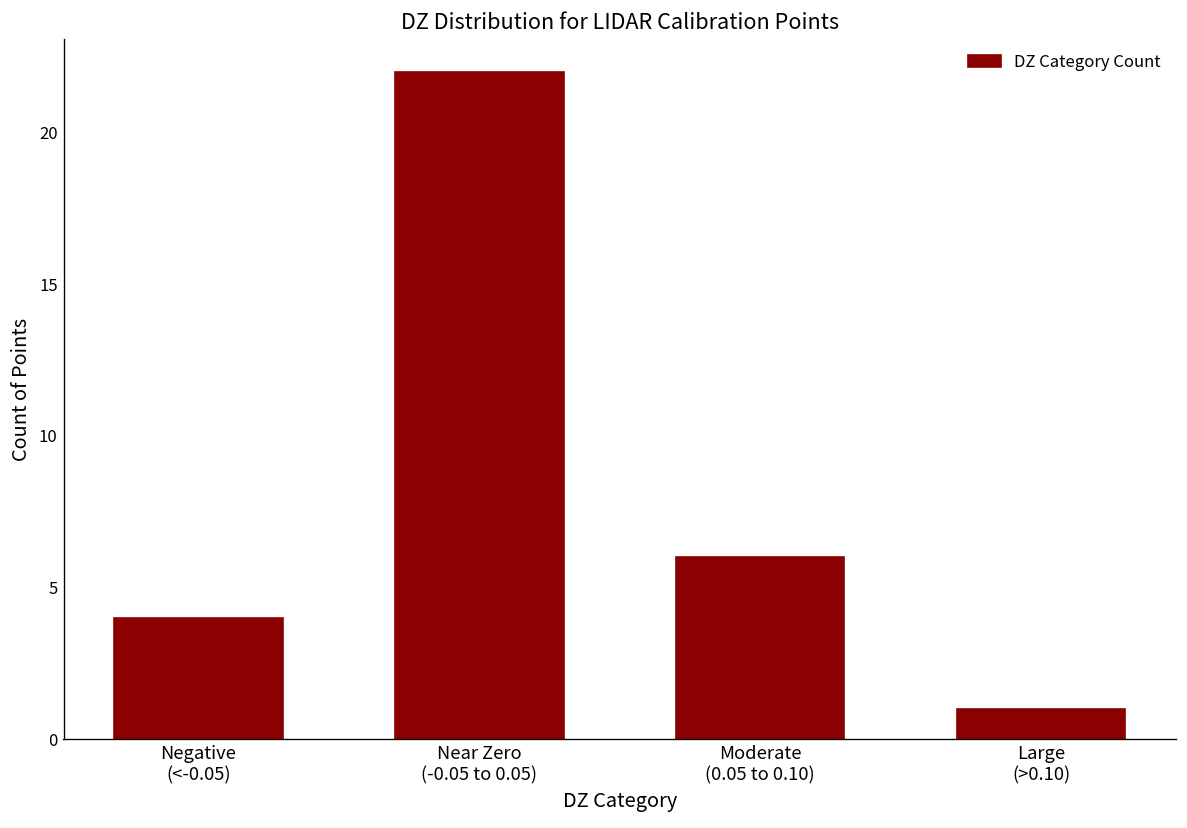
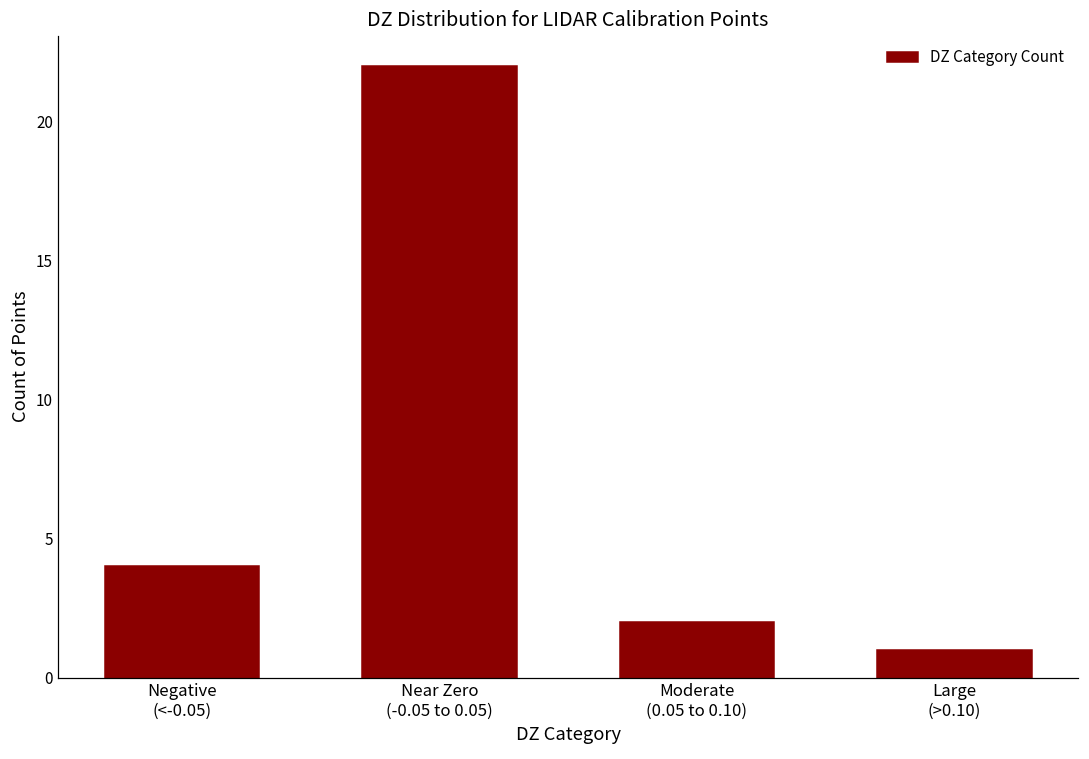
Moderate (0.05 to 0.10): 6 -> 2
